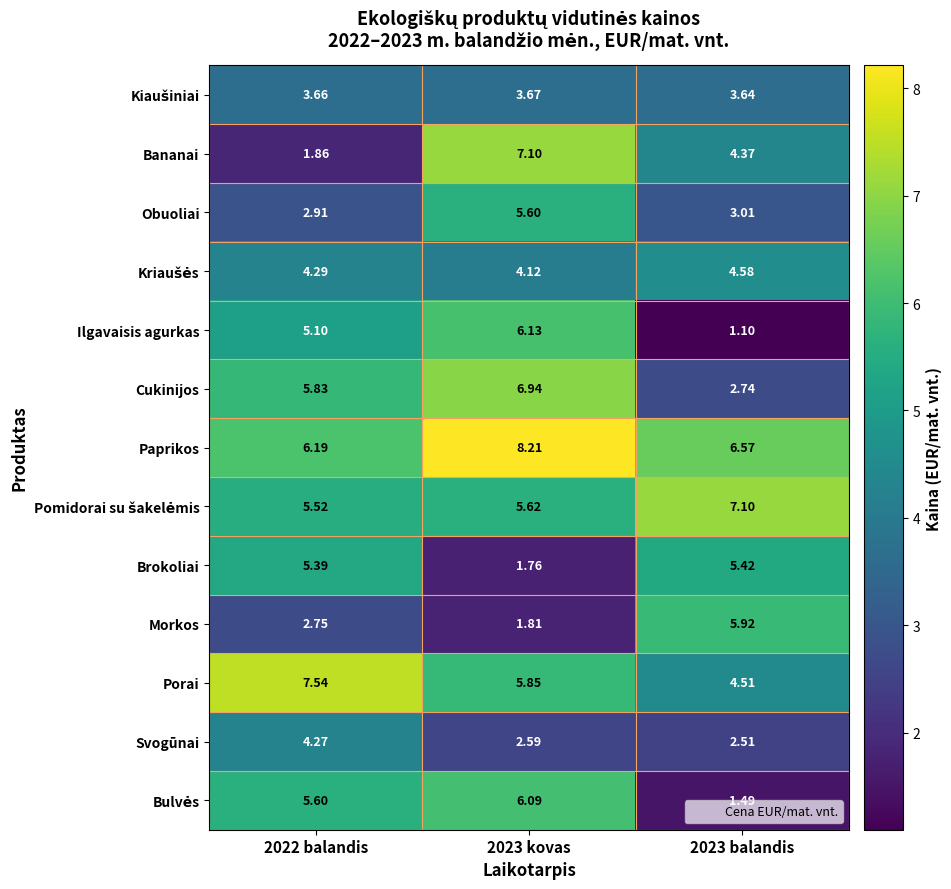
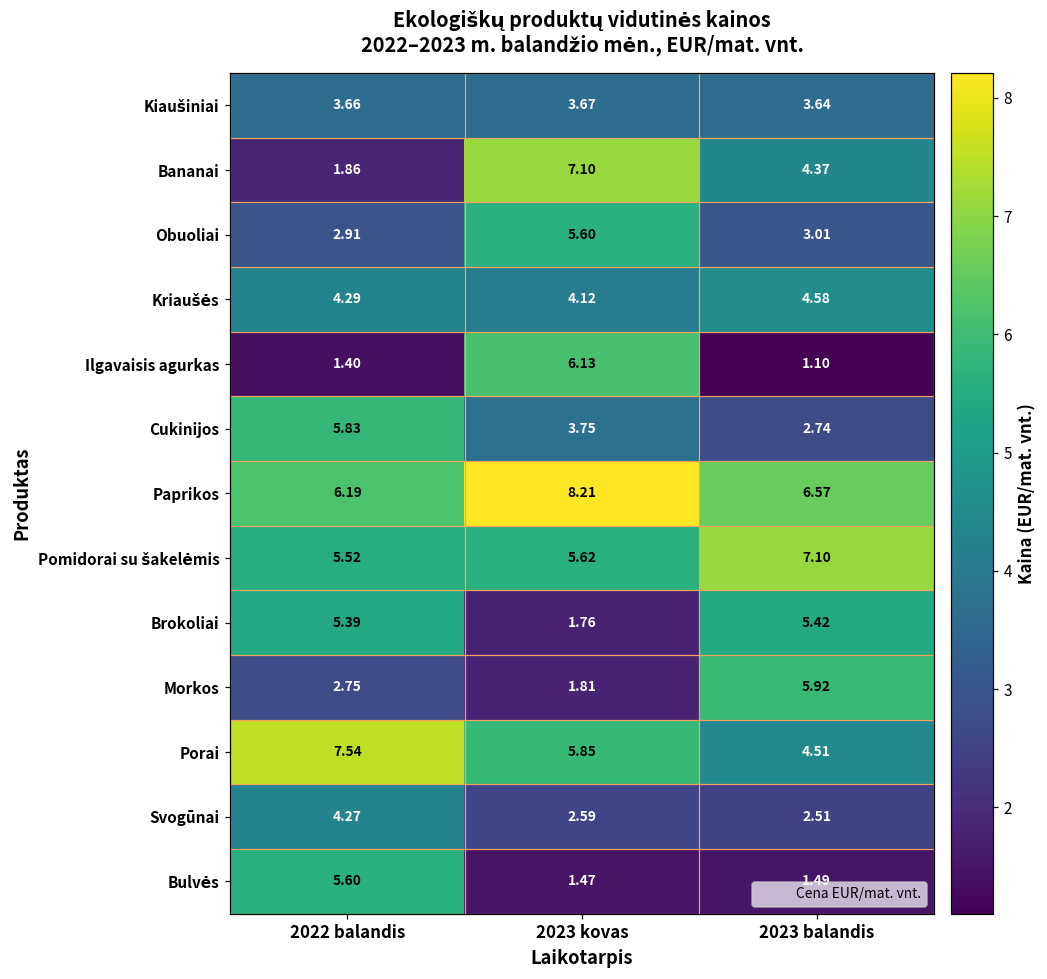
Ilgavaisis agurkas, 2022 balandis: 5.10 -> 1.40
Cukinijos, 2023 kovas: 6.94 -> 3.75
Bulvės, 2023 kovas: 6.09 -> 1.47
